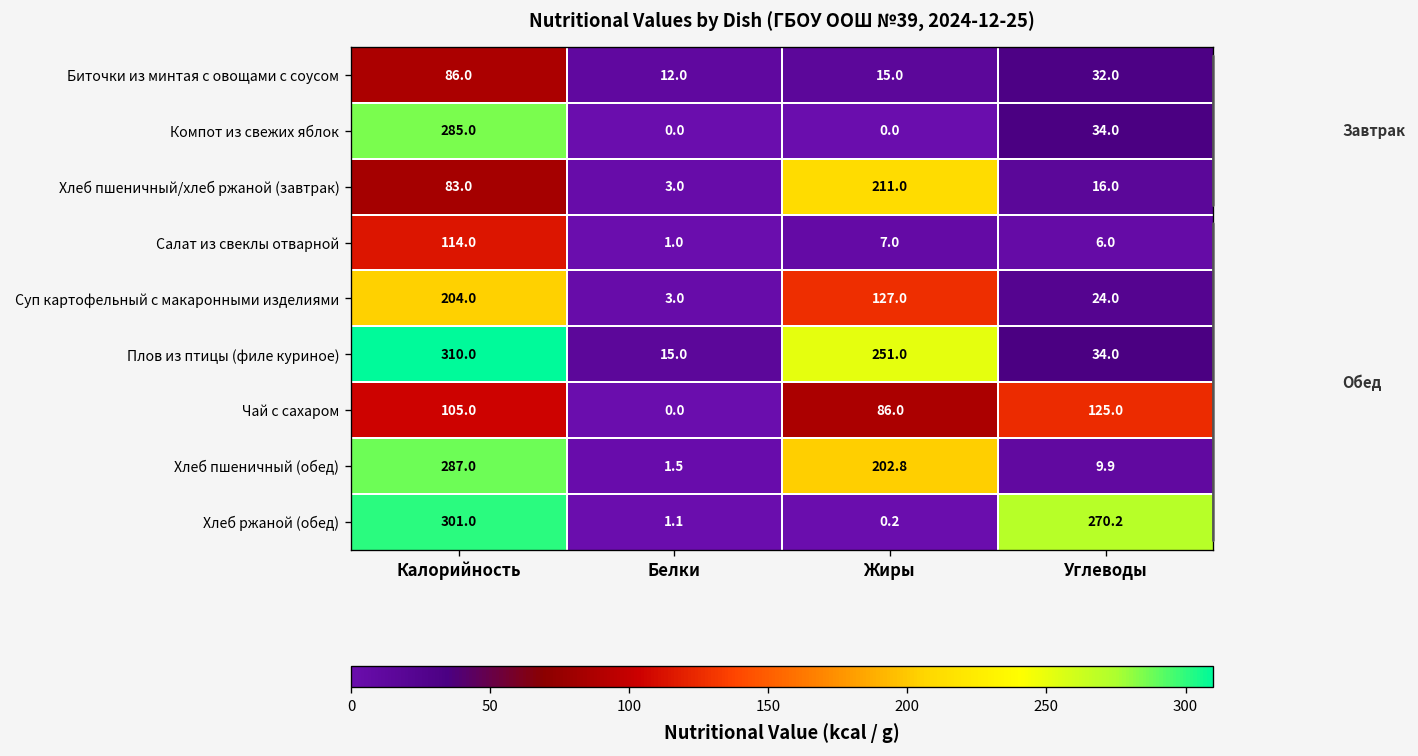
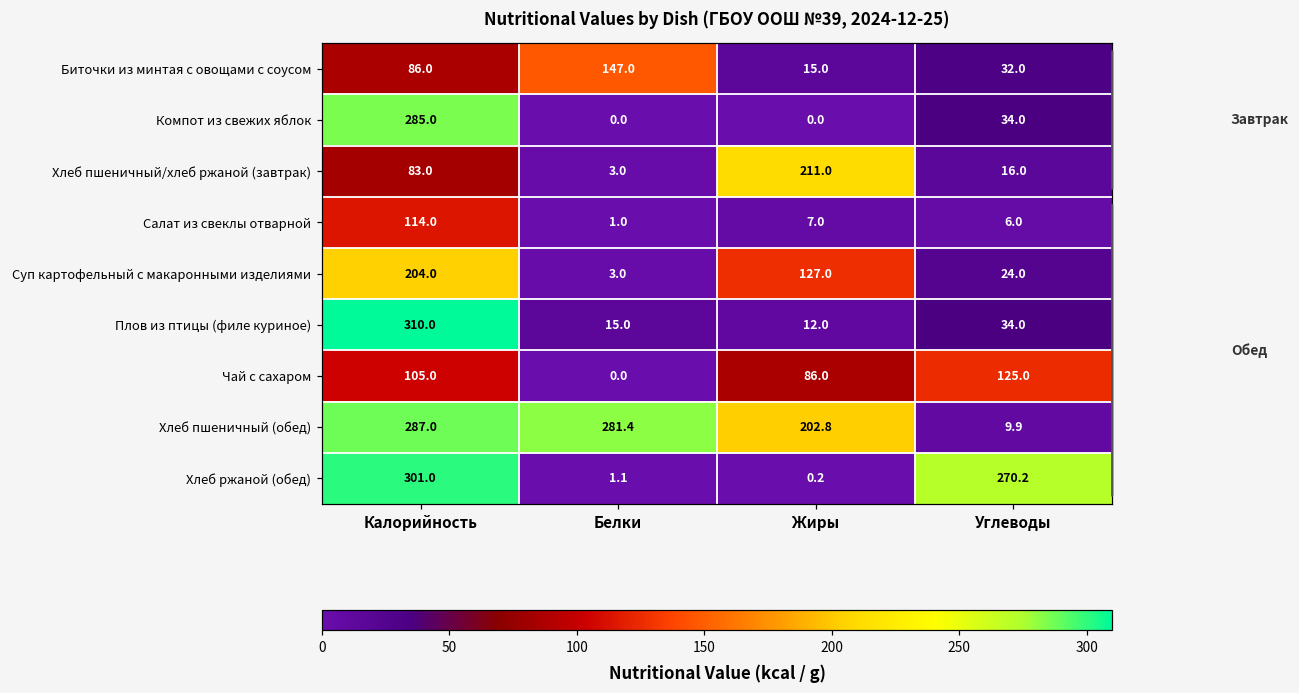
Биточки из минтая с овощами с соусом, Белки: 12.0 -> 147.0
Плов из птицы (филе куриное), Жиры: 251.0 -> 12.0
Хлеб пшеничный (обед), Белки: 1.5 -> 281.4
